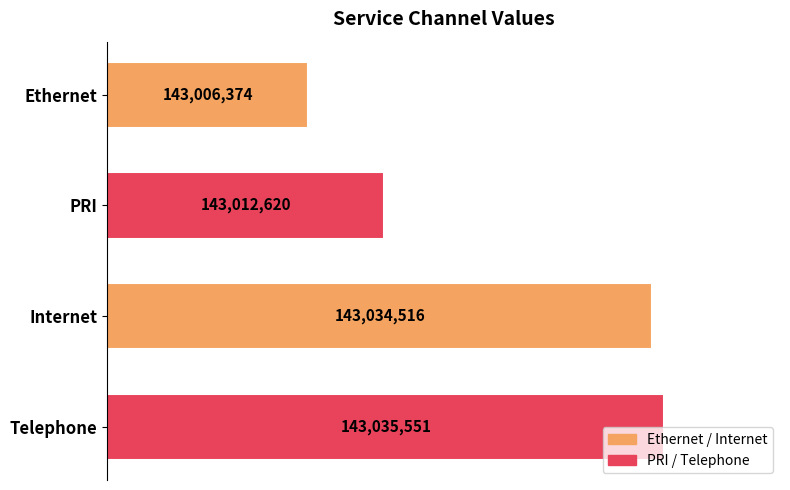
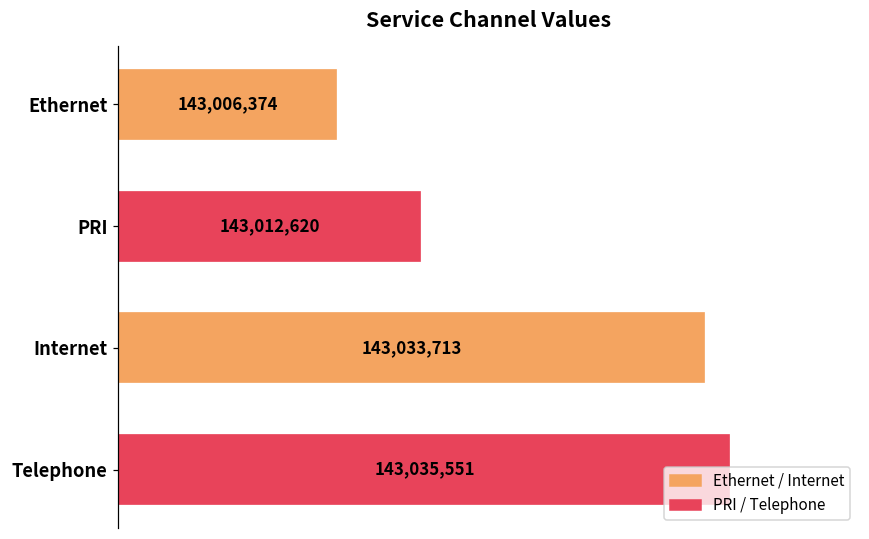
Internet: 143,034,516 -> 143,033,713
